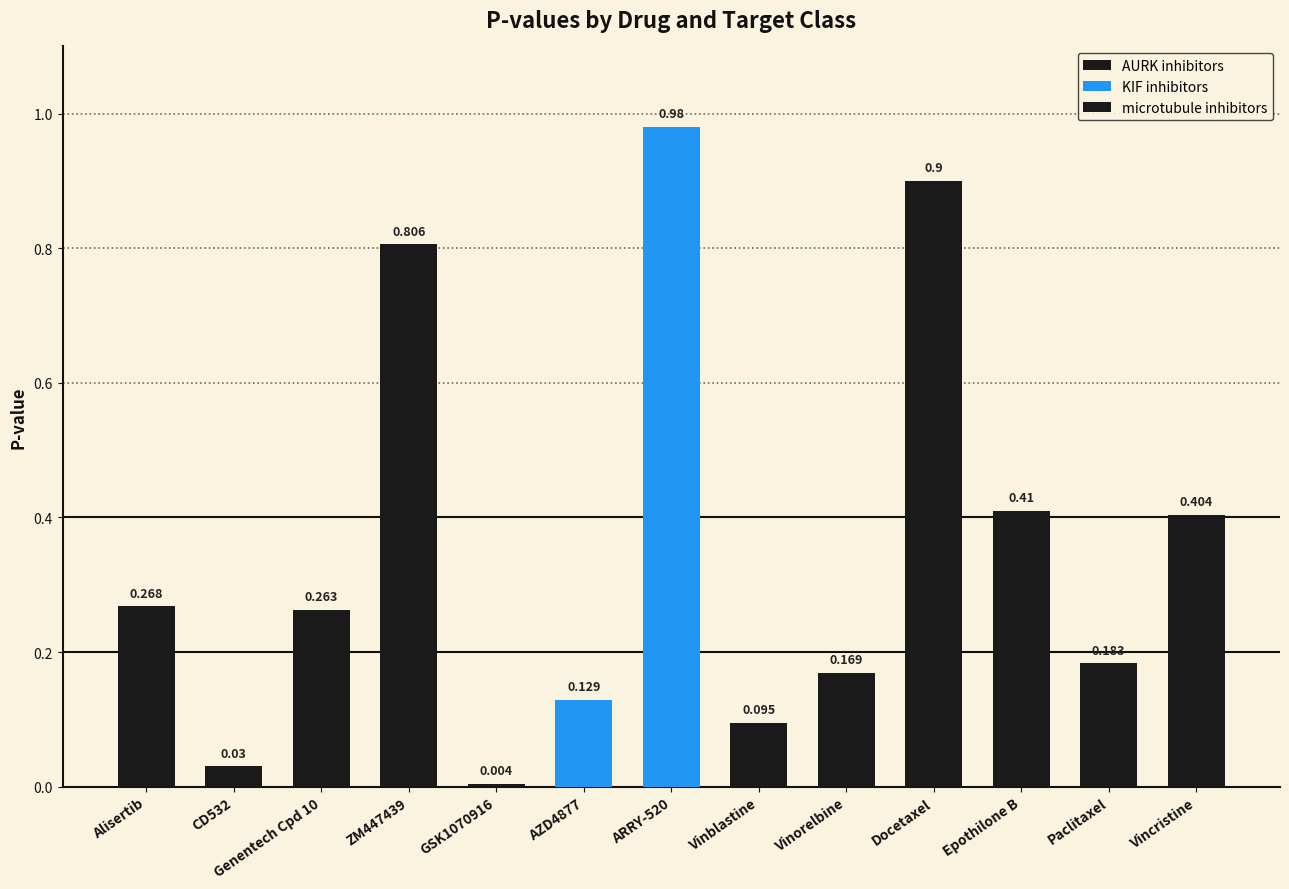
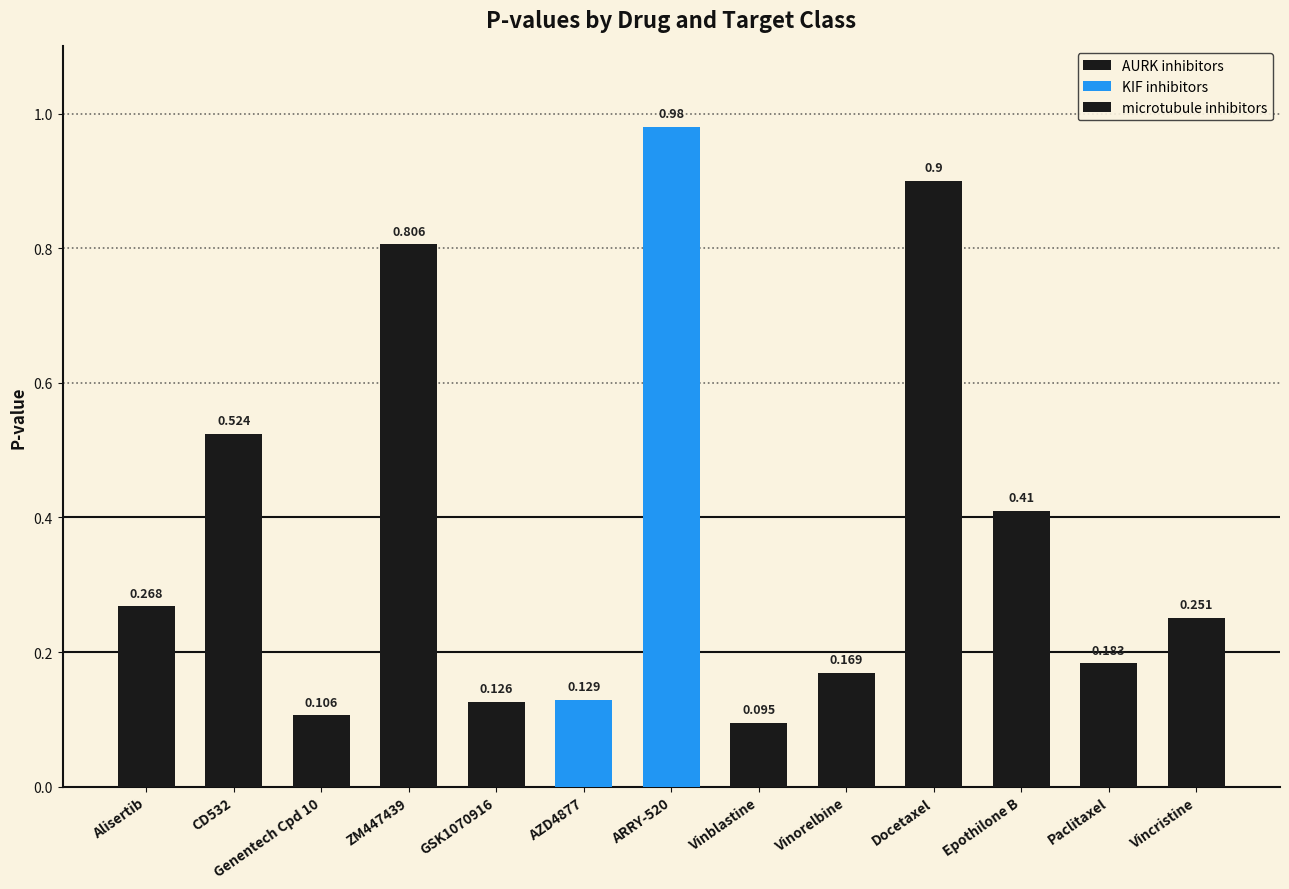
CD532: 0.03 -> 0.524
Genentech Cpd 10: 0.263 -> 0.106
GSK1070916: 0.004 -> 0.126
Vincristine: 0.404 -> 0.251
